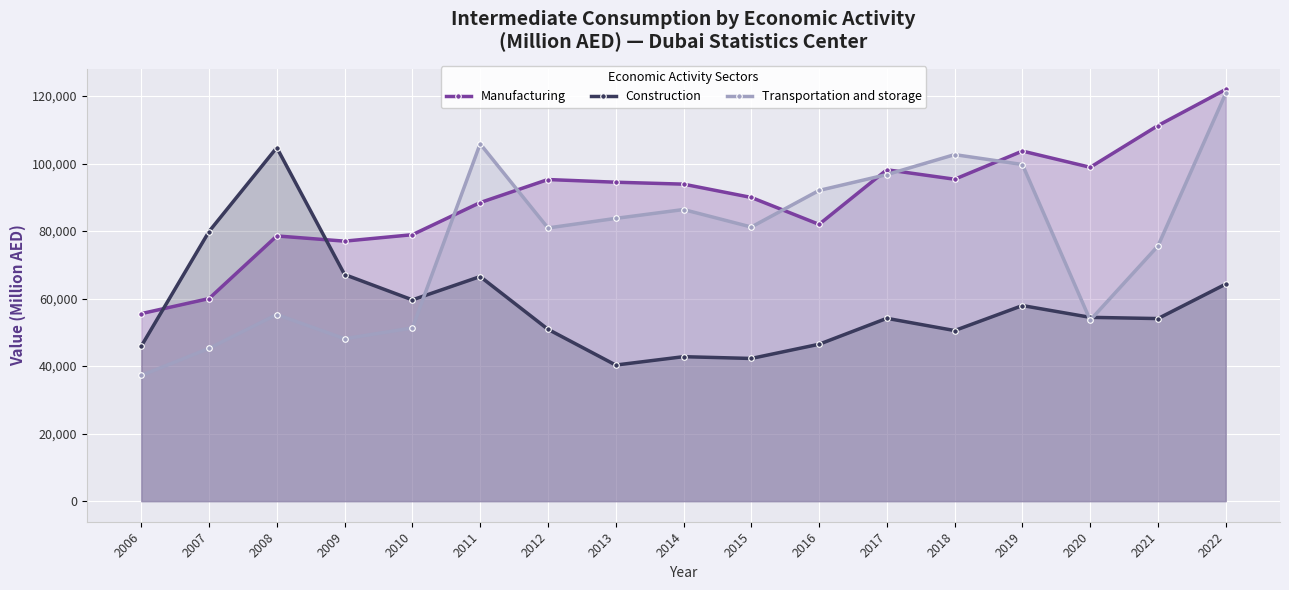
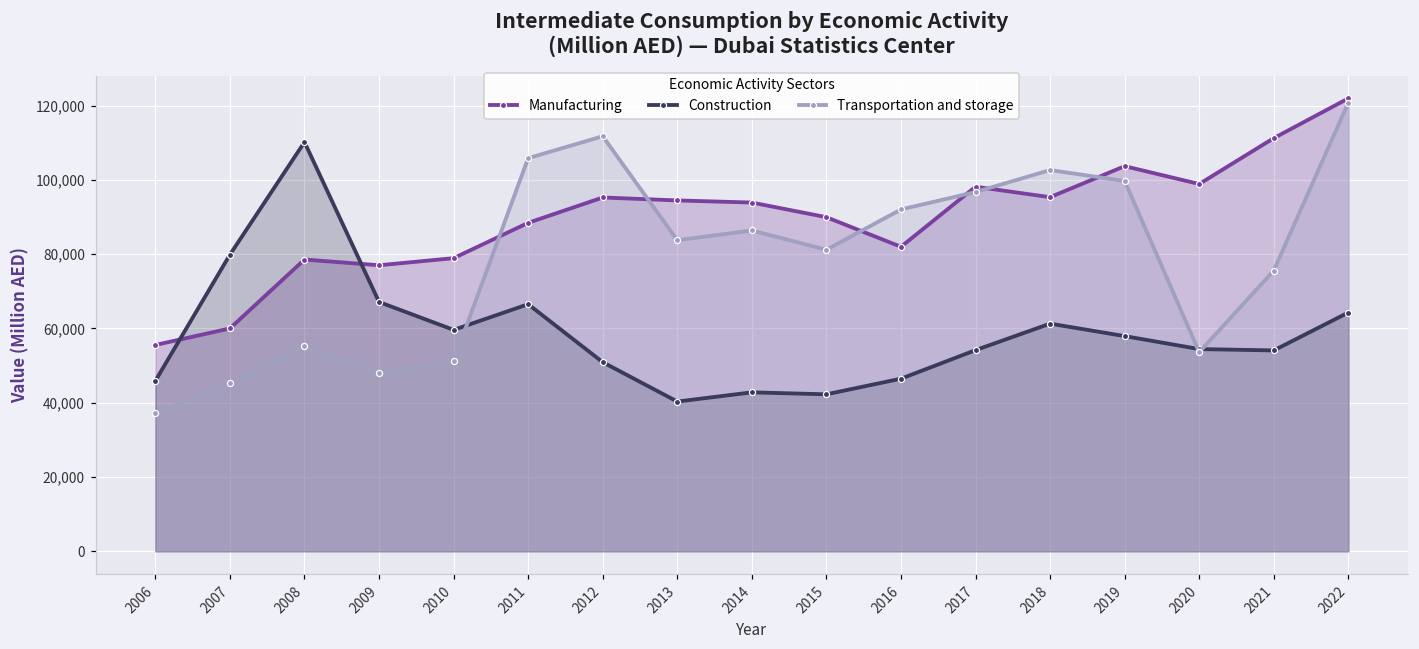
Construction, 2008: 105,000 -> 110,000
Transportation and storage, 2012: 81,000 -> 112,000
Construction, 2018: 51,000 -> 61,000
